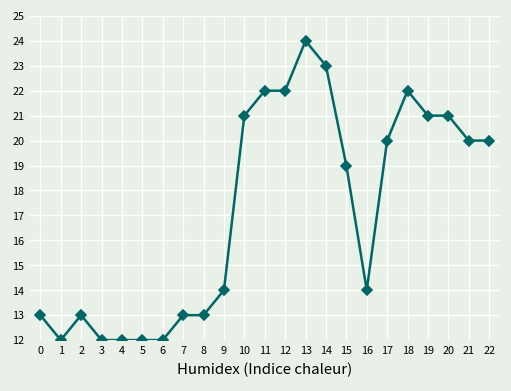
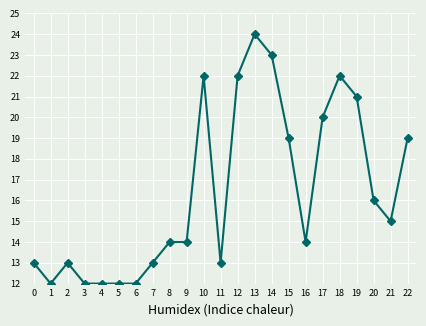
8: 13 -> 14
10: 21 -> 22
11: 22 -> 13
20: 21 -> 16
21: 20 -> 15
22: 20 -> 19
